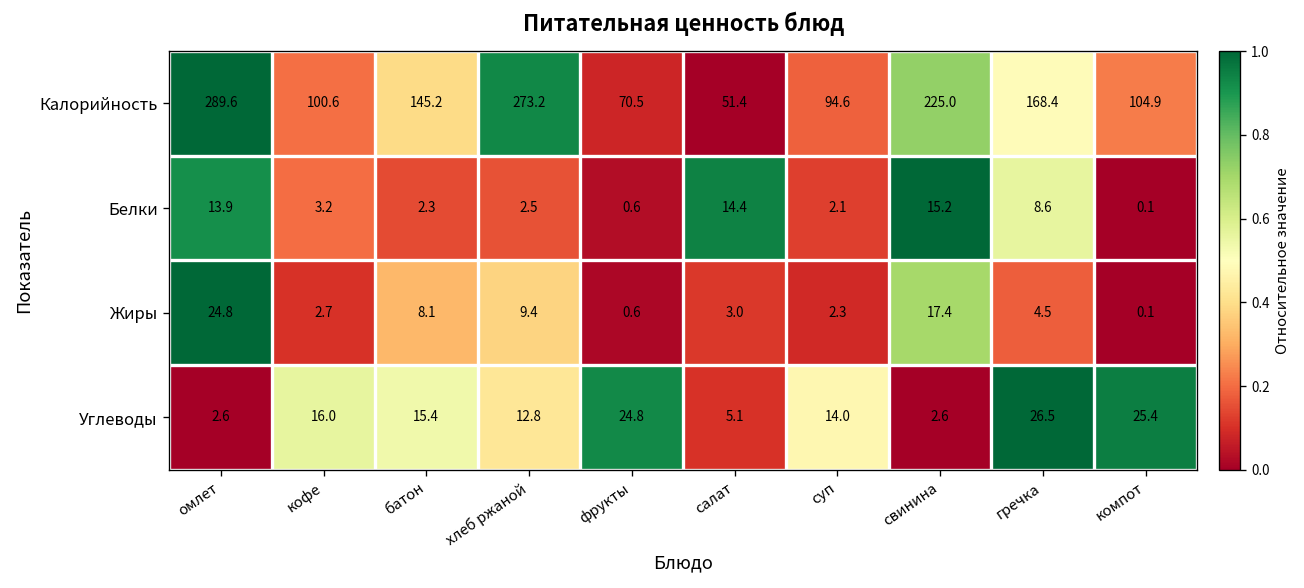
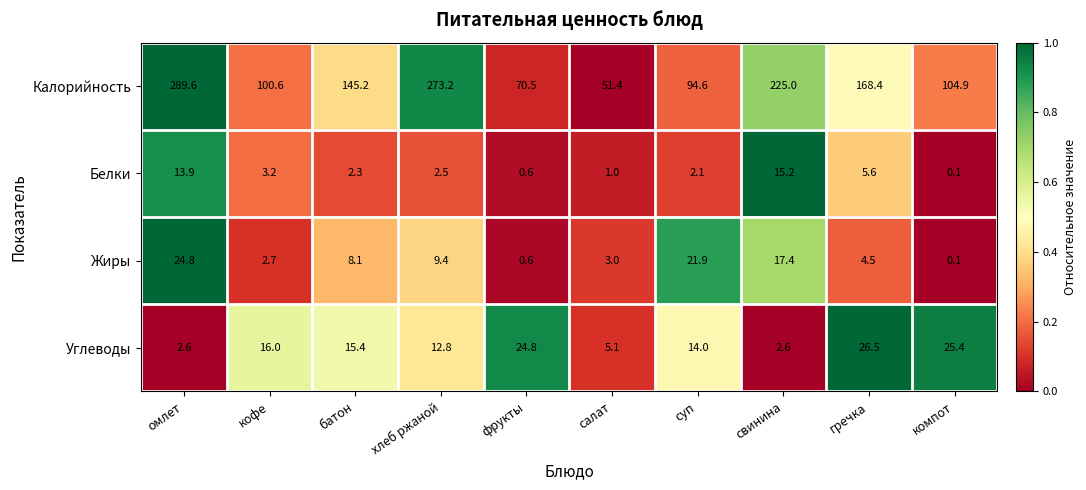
Белки, салат: 14.4 -> 1.0
Белки, гречка: 8.6 -> 5.6
Жиры, суп: 2.3 -> 21.9
